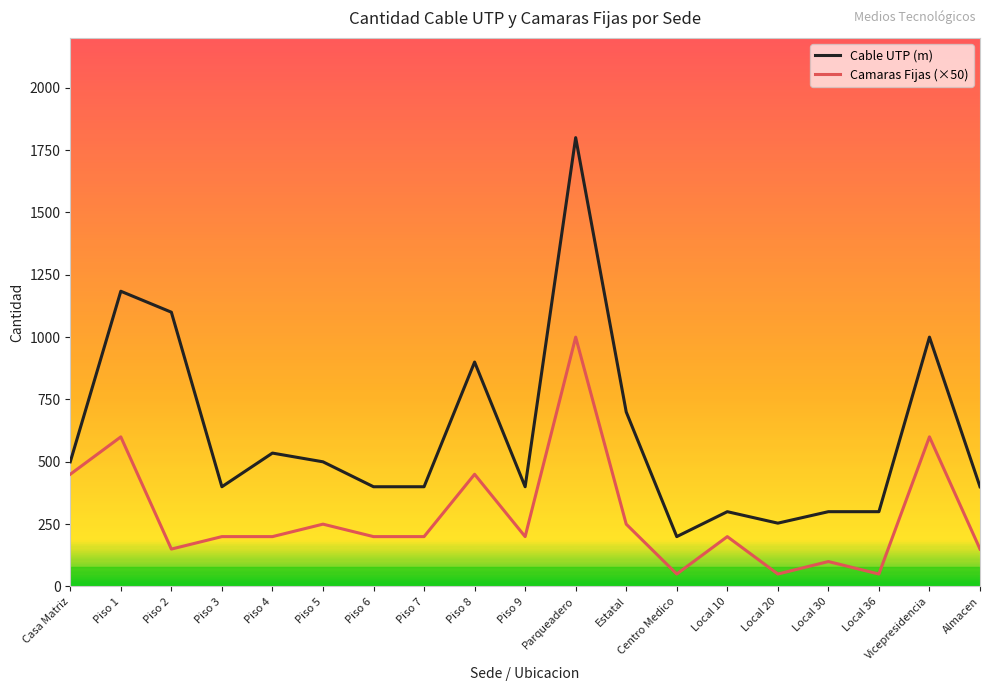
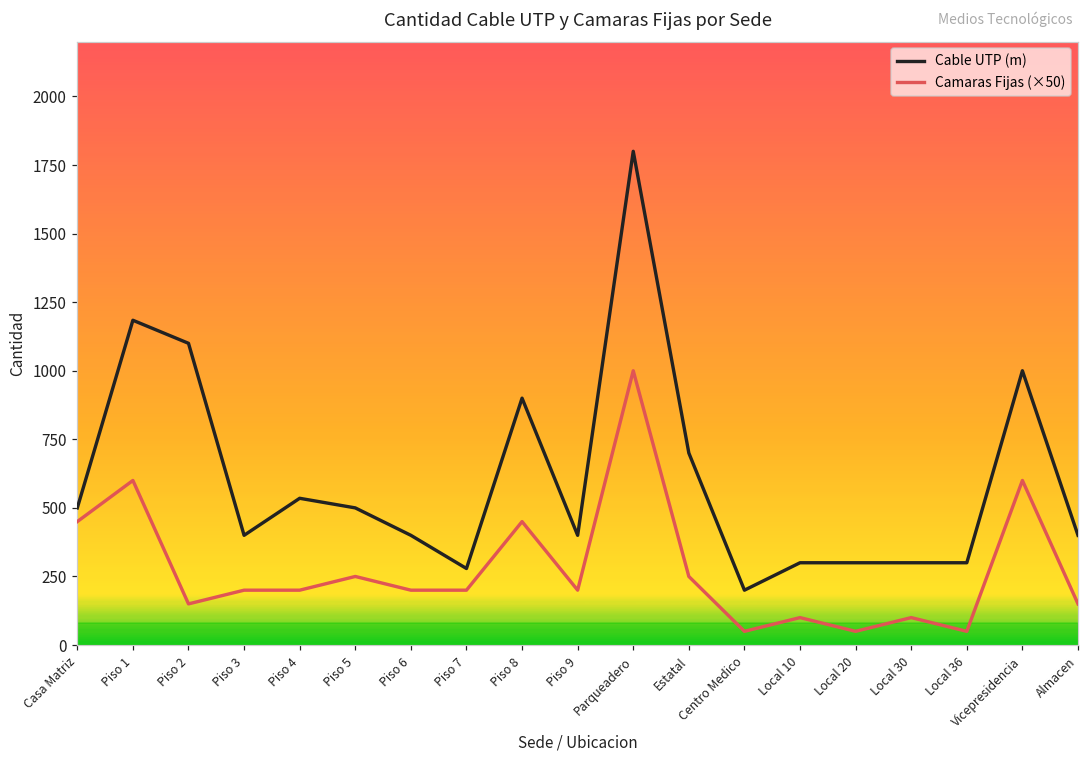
Cable UTP (m), Piso 7: 400 -> 280
Camaras Fijas (×50), Local 10: 200 -> 100
Cable UTP (m), Local 20: 250 -> 300
